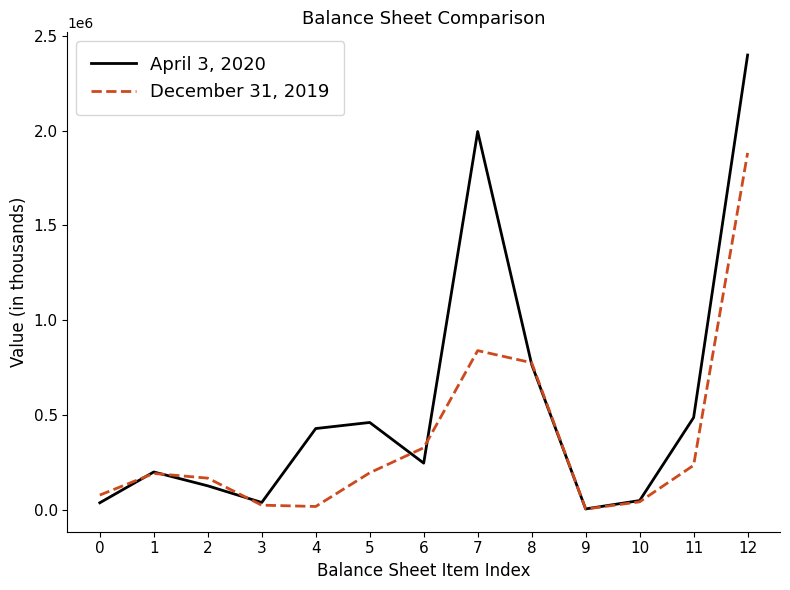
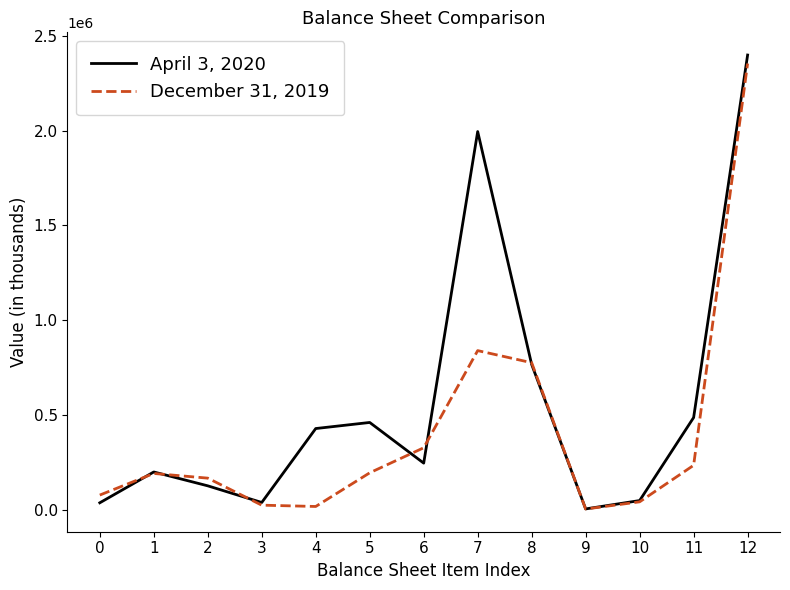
December 31, 2019, 12: 1880000 -> 2350000
